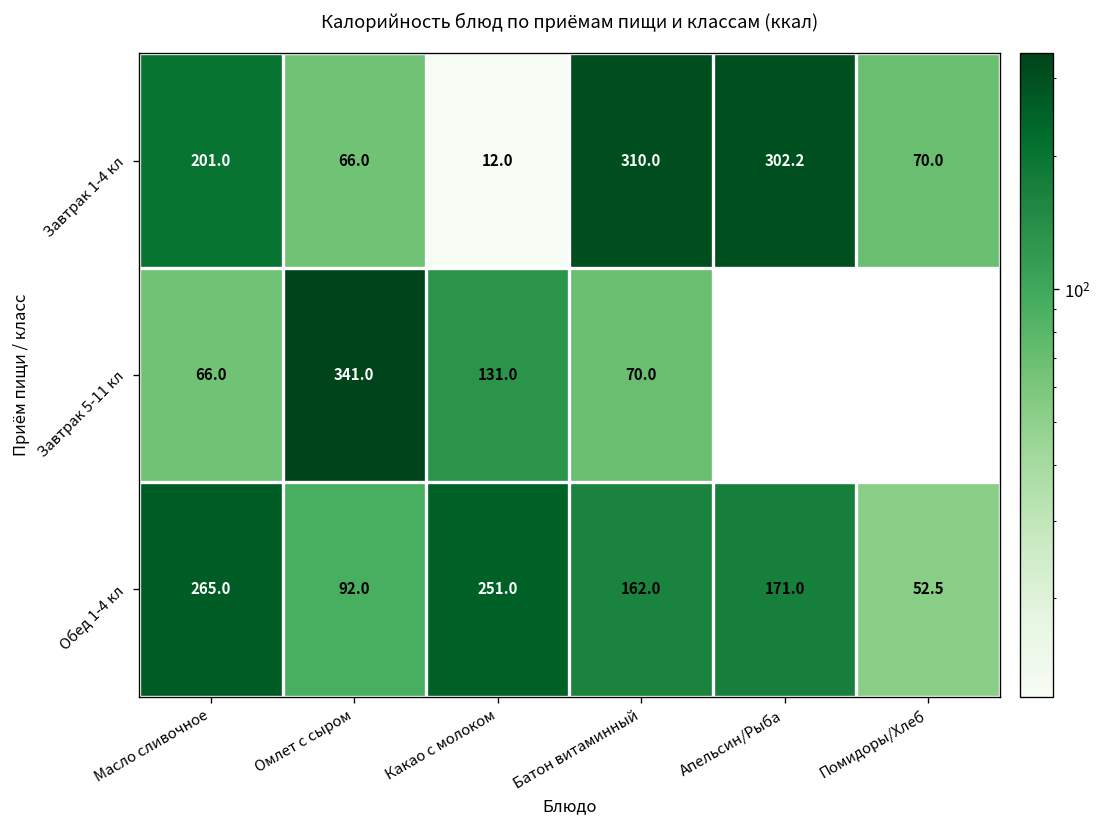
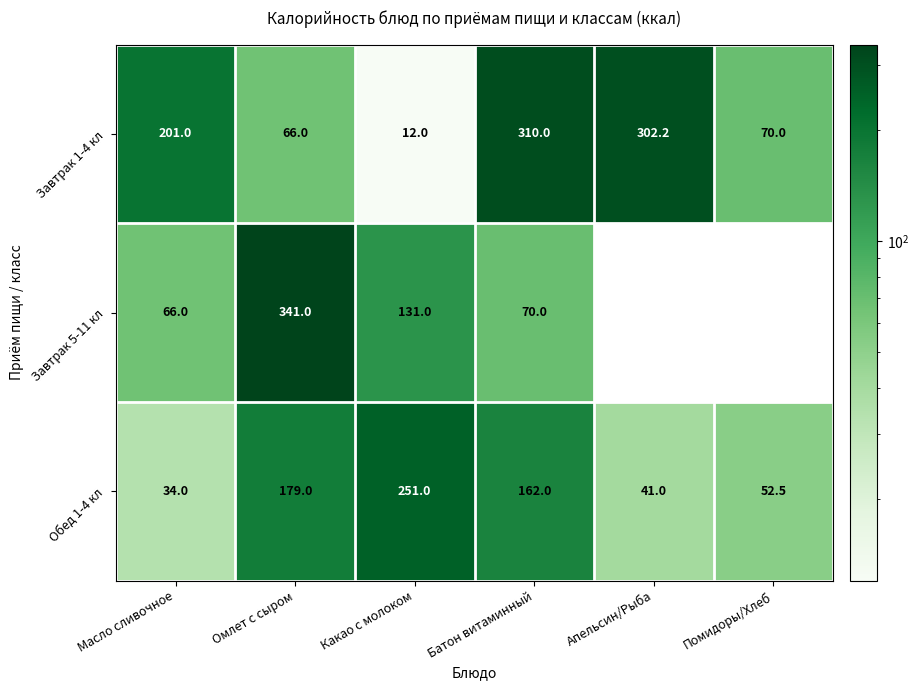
Обед 1-4 кл, Масло сливочное: 265.0 -> 34.0
Обед 1-4 кл, Омлет с сыром: 92.0 -> 179.0
Обед 1-4 кл, Апельсин/Рыба: 171.0 -> 41.0
